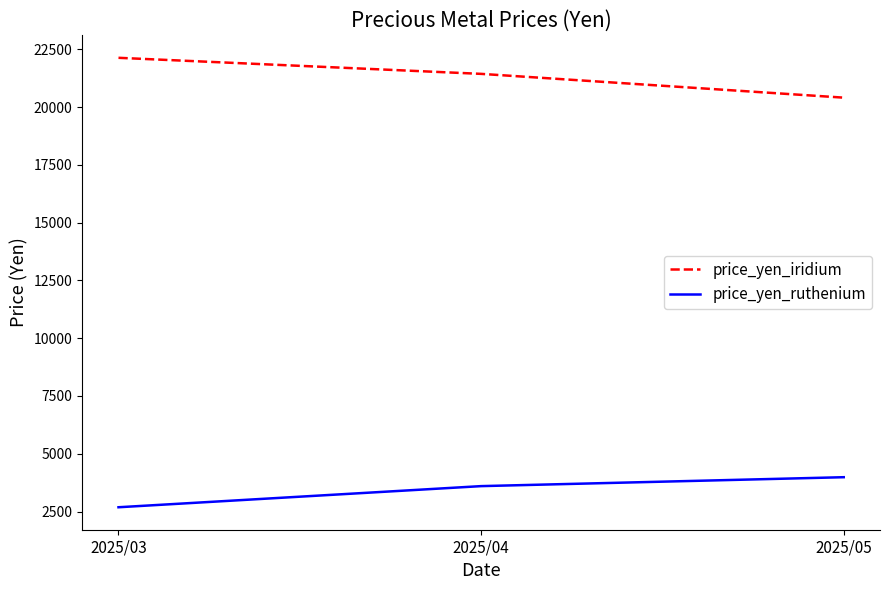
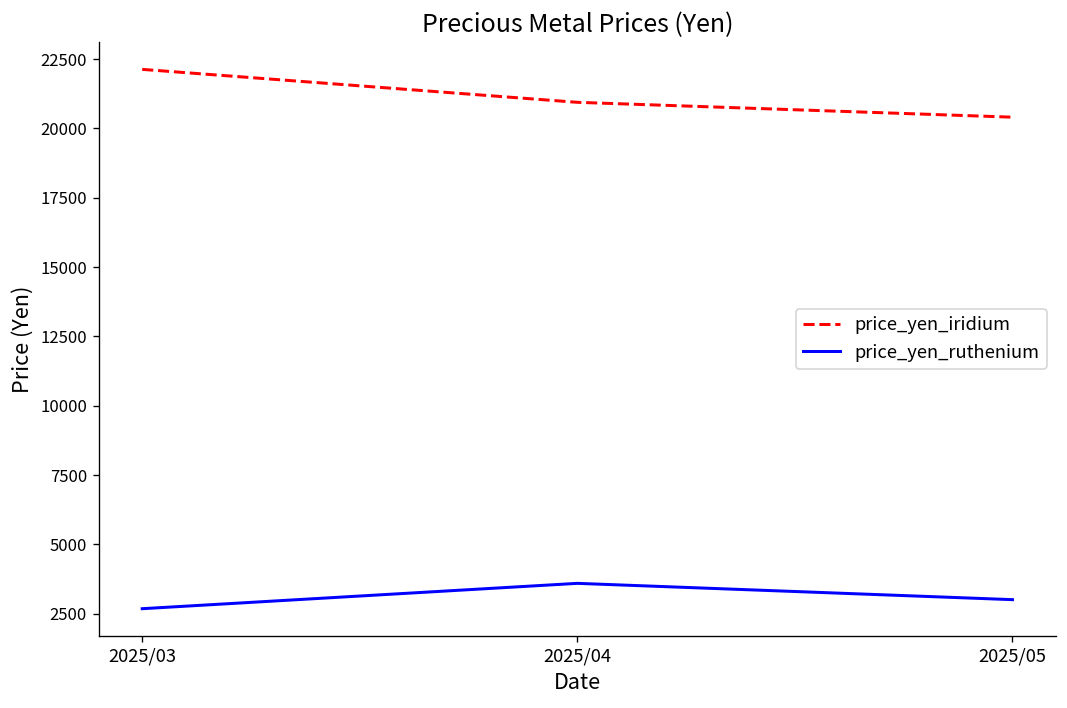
price_yen_iridium, 2025/04: 21400 -> 20900
price_yen_ruthenium, 2025/05: 4000 -> 3000
